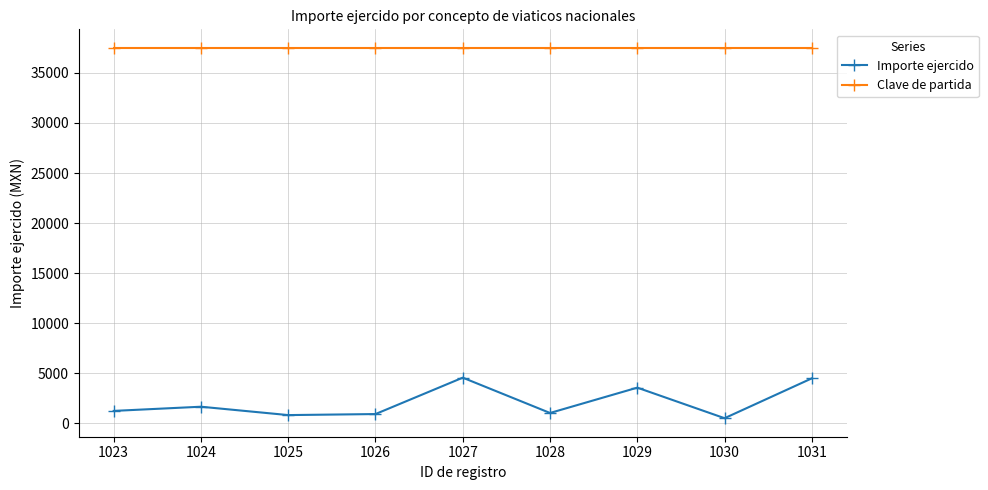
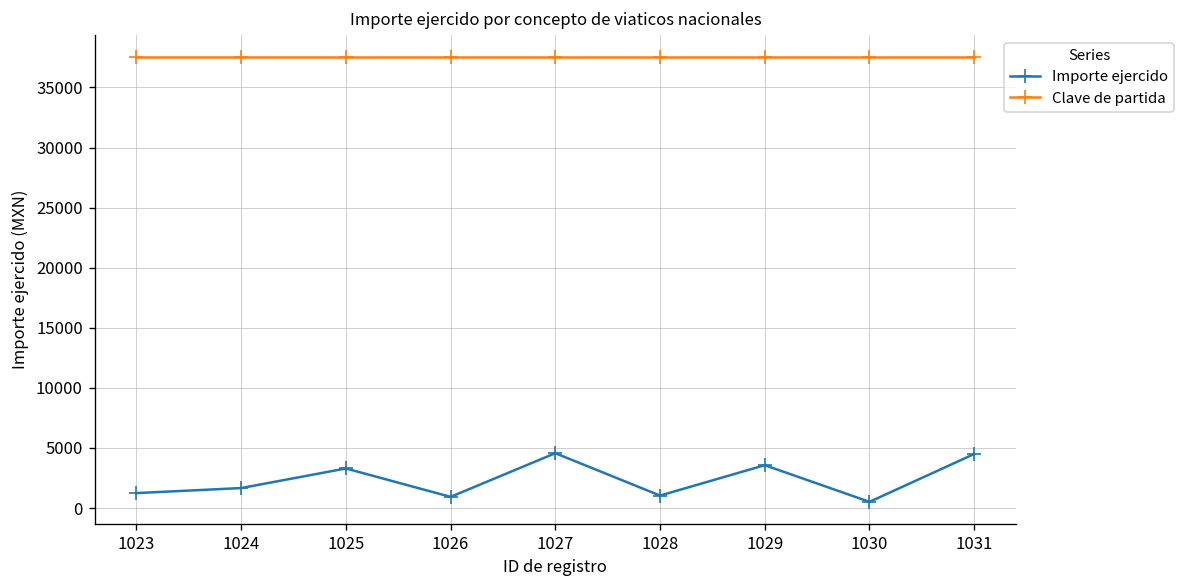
Importe ejercido, 1025: 800 -> 3300
